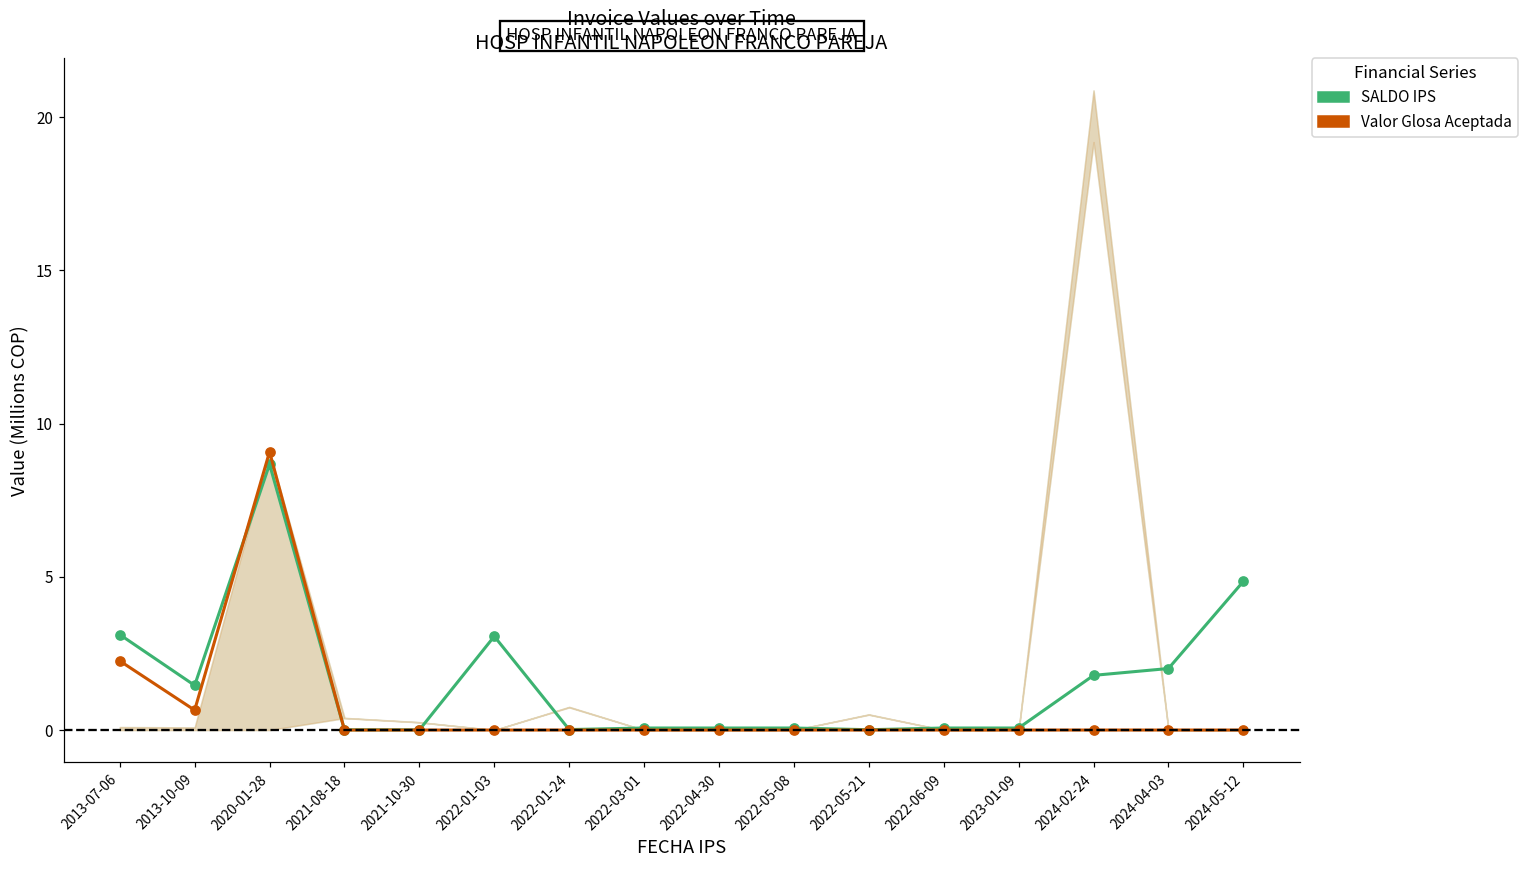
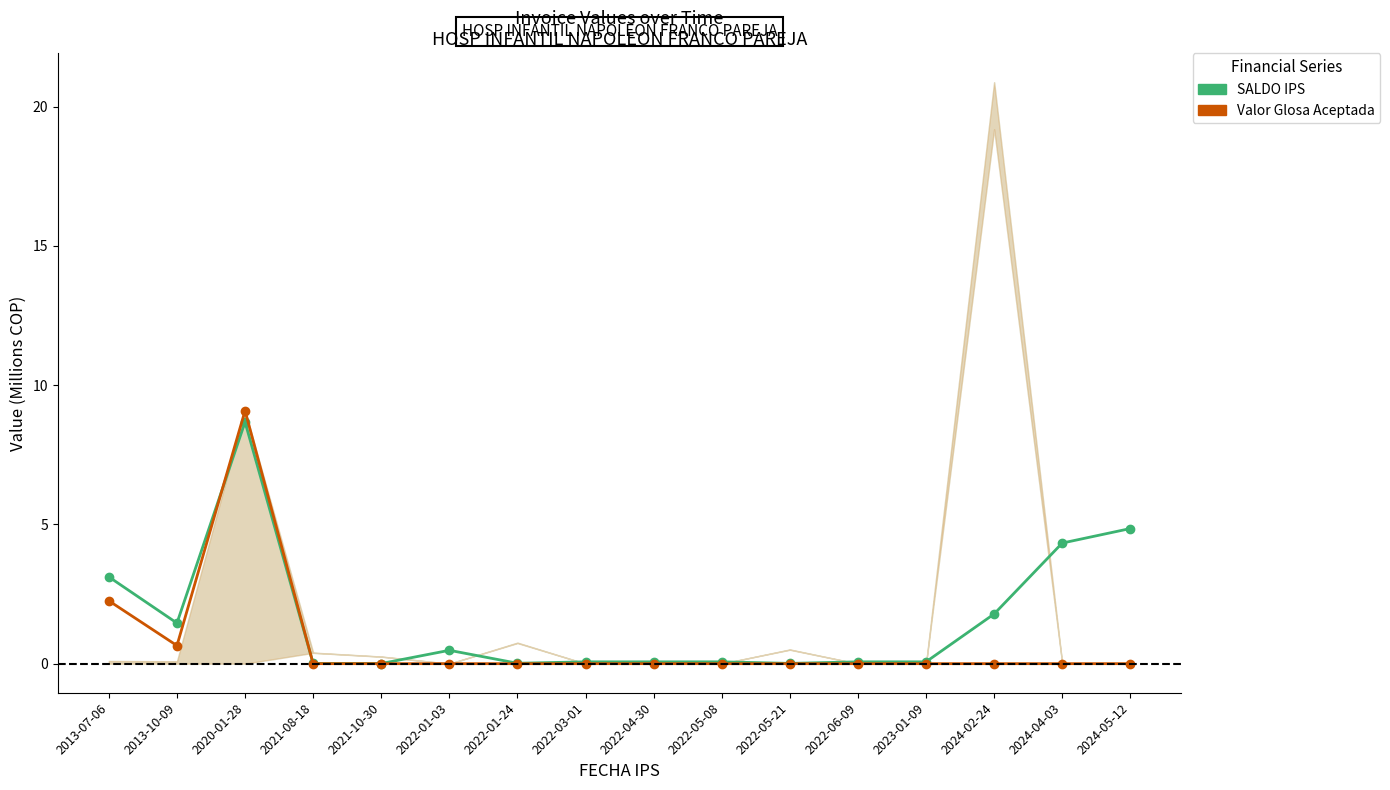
SALDO IPS, 2022-01-03: 3.1 -> 0.5
SALDO IPS, 2024-04-03: 2.0 -> 4.3
